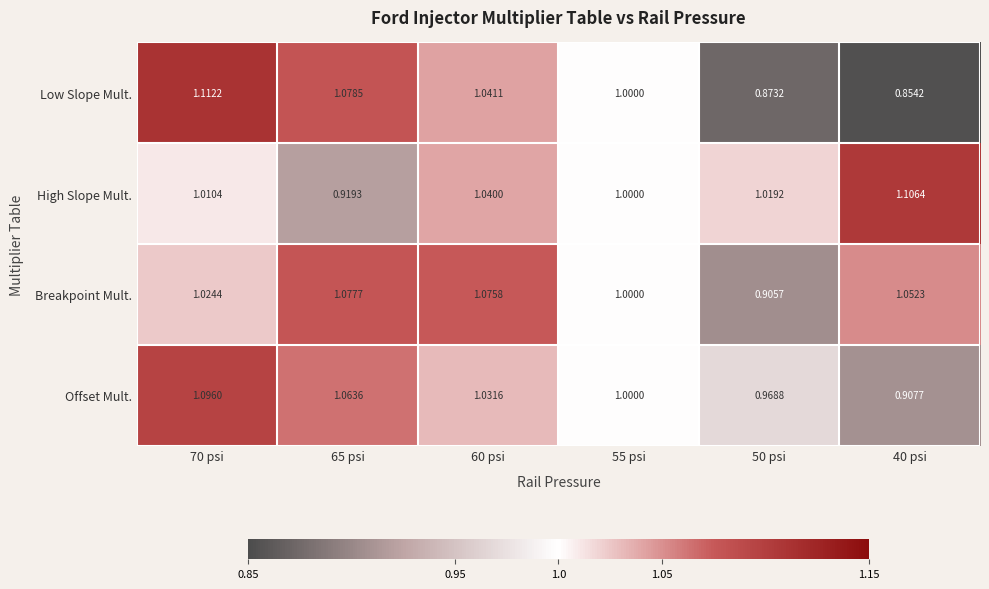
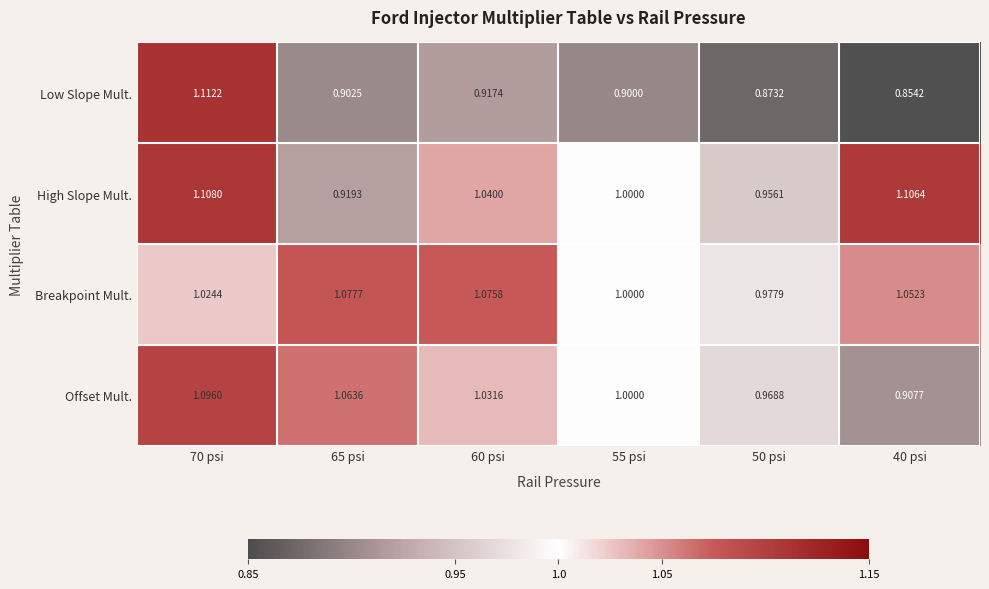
Low Slope Mult., 65 psi: 1.0785 -> 0.9025
Low Slope Mult., 60 psi: 1.0411 -> 0.9174
Low Slope Mult., 55 psi: 1.0000 -> 0.9000
High Slope Mult., 70 psi: 1.0104 -> 1.1080
High Slope Mult., 50 psi: 1.0192 -> 0.9561
Breakpoint Mult., 50 psi: 0.9057 -> 0.9779
